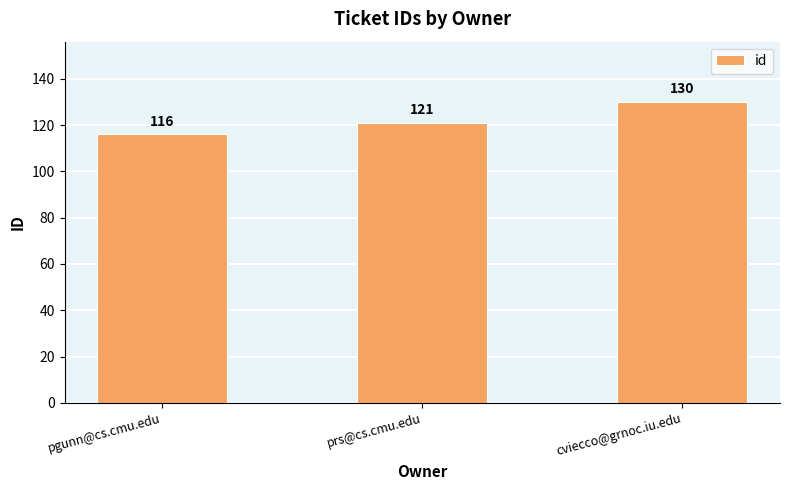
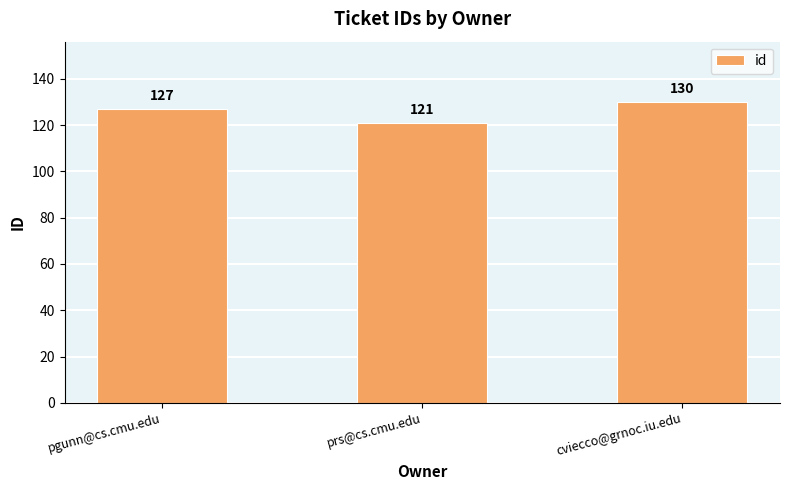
pgunn@cs.cmu.edu: 116 -> 127
